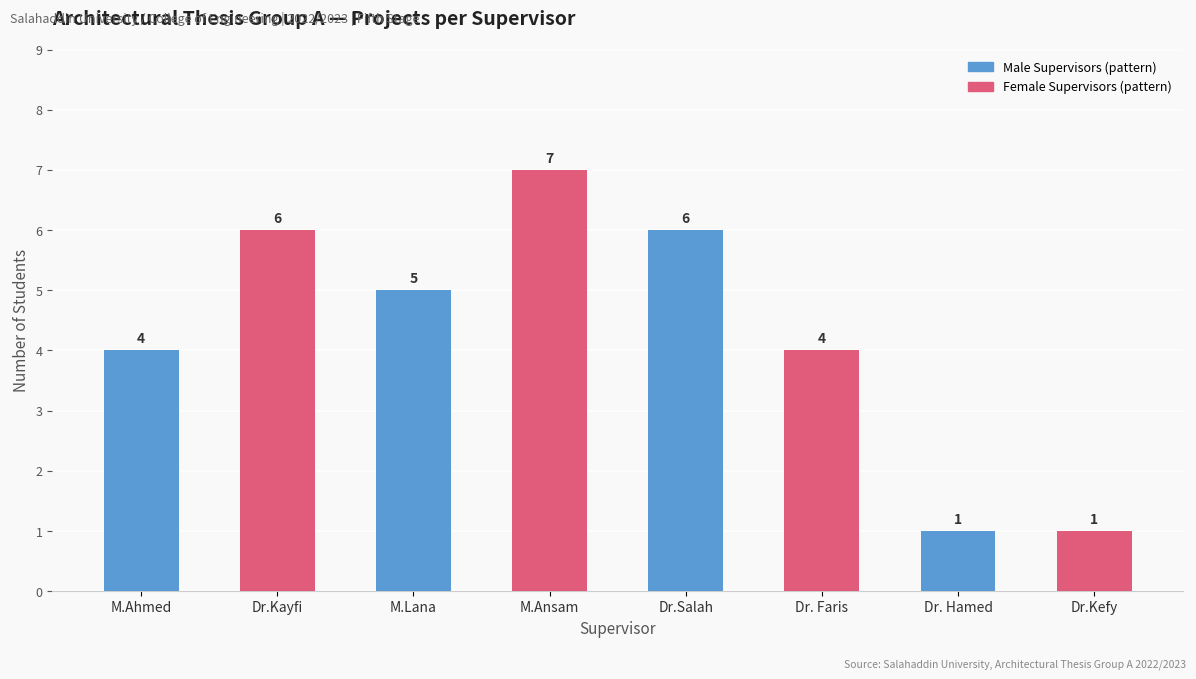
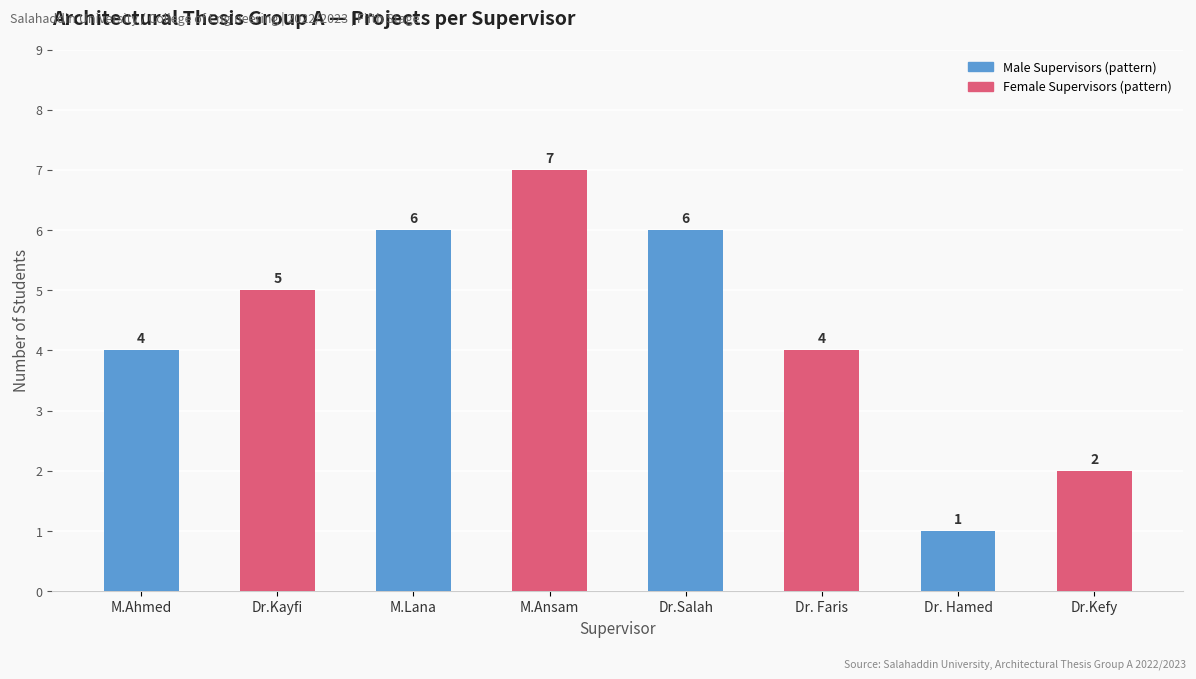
Dr.Kayfi: 6 -> 5
M.Lana: 5 -> 6
Dr.Kefy: 1 -> 2
